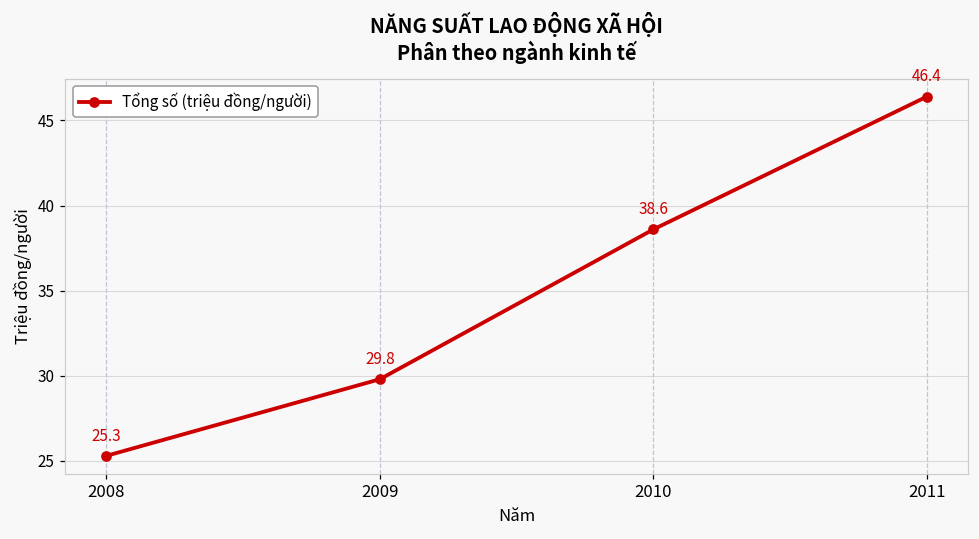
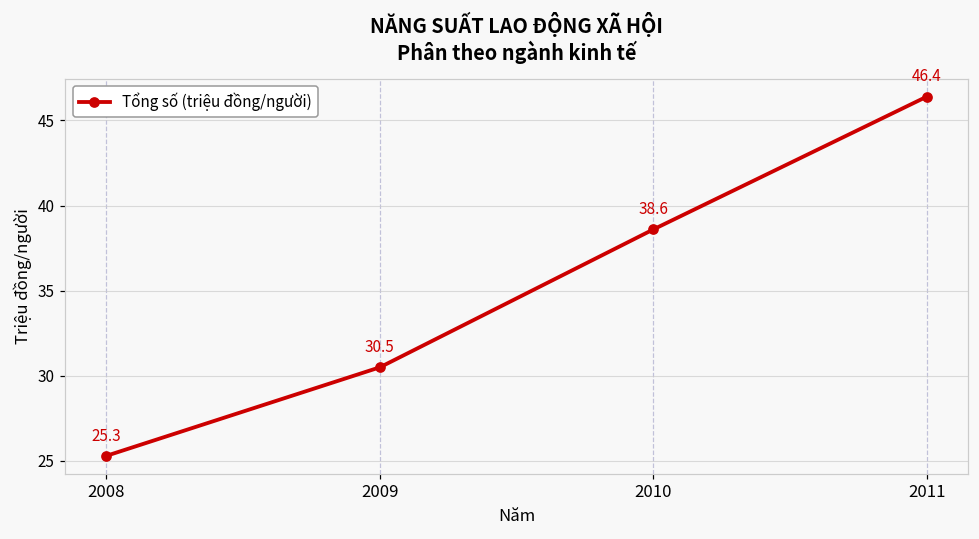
2009: 29.8 -> 30.5
